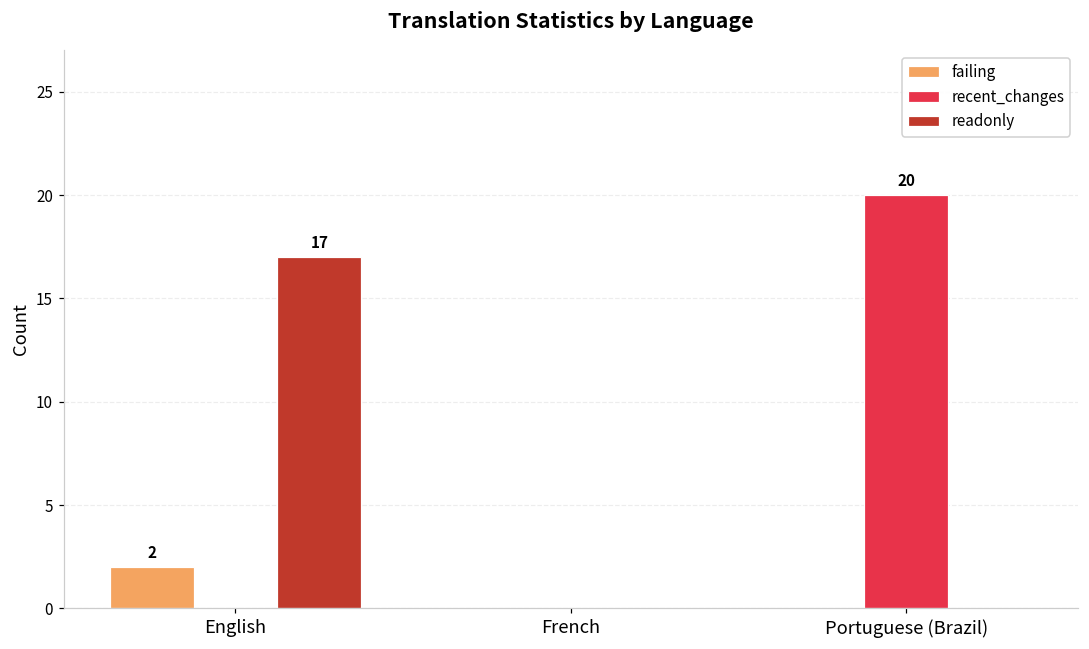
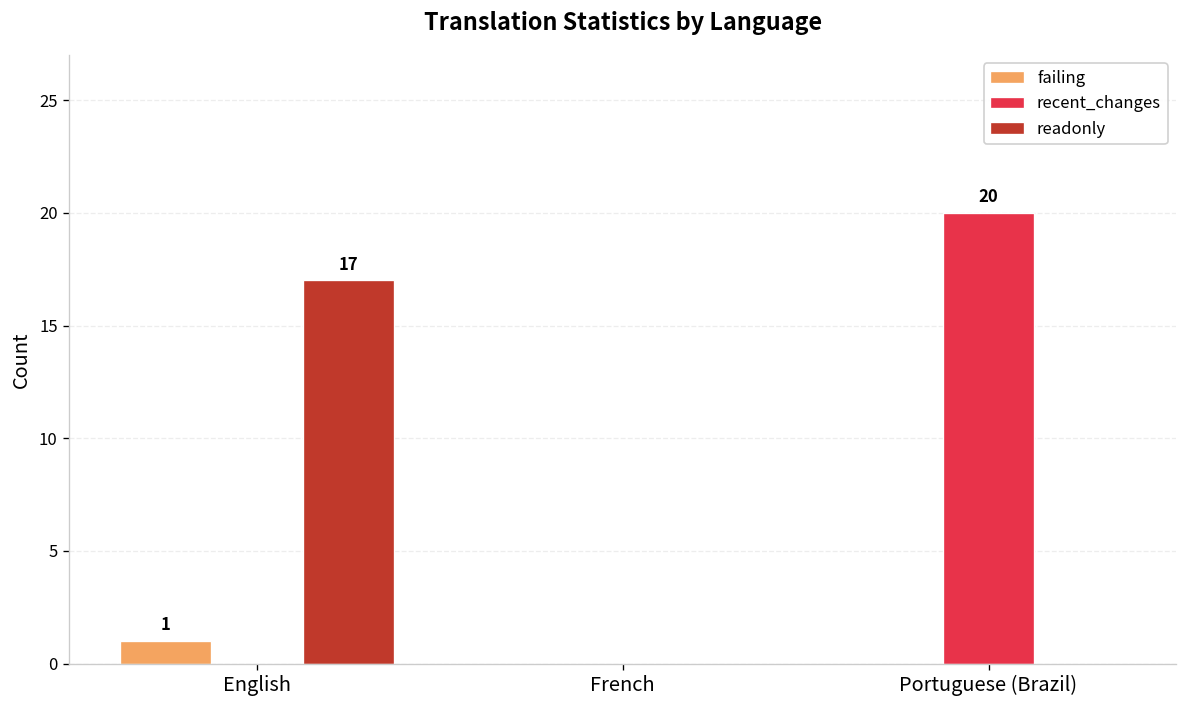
failing, English: 2 -> 1
